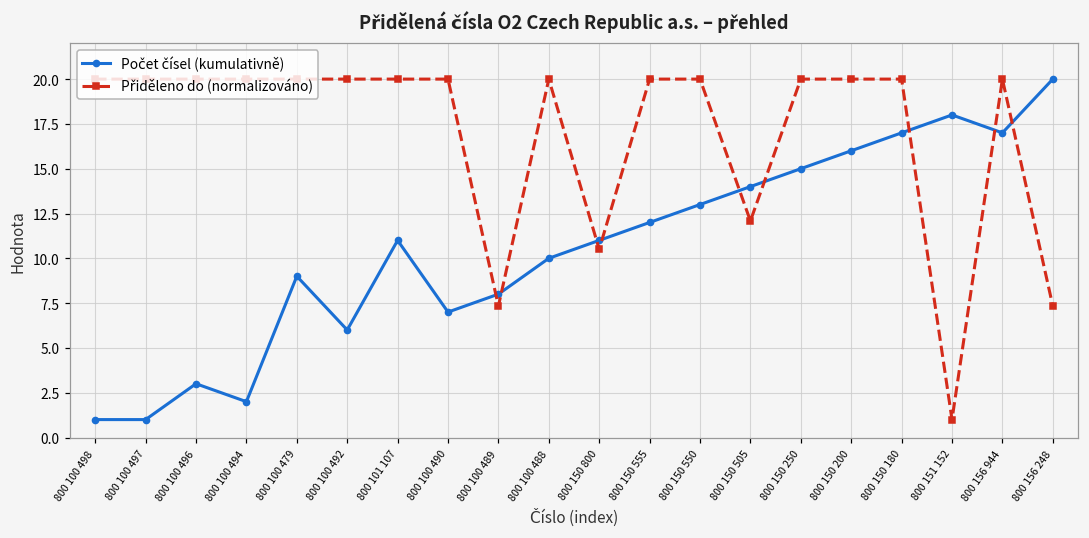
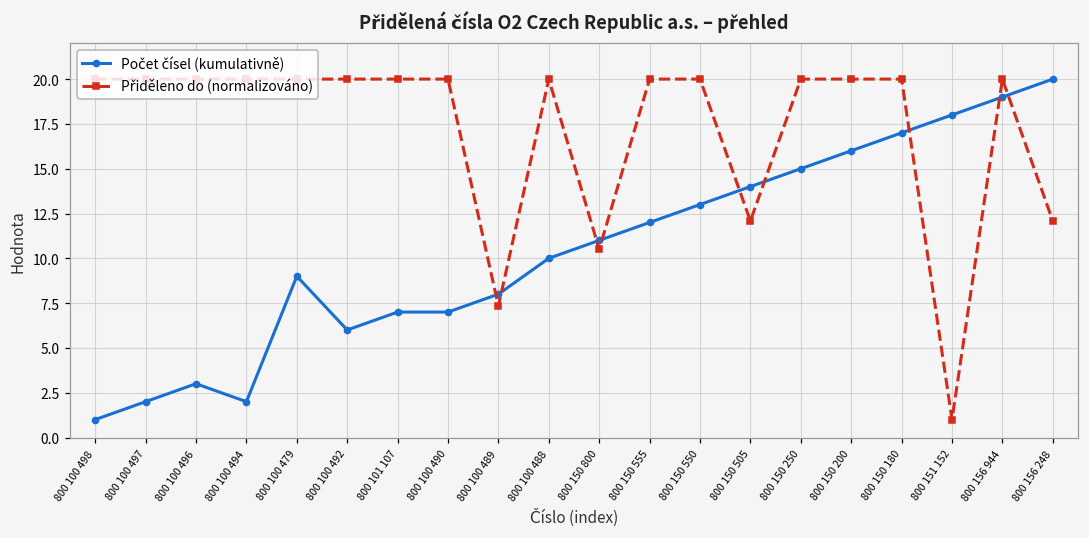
Počet čísel (kumulativně), 800 100 497: 1 -> 2
Počet čísel (kumulativně), 800 101 107: 11 -> 7
Počet čísel (kumulativně), 800 156 944: 17 -> 19
Přiděleno do (normalizováno), 800 156 248: 7.3 -> 12.1
